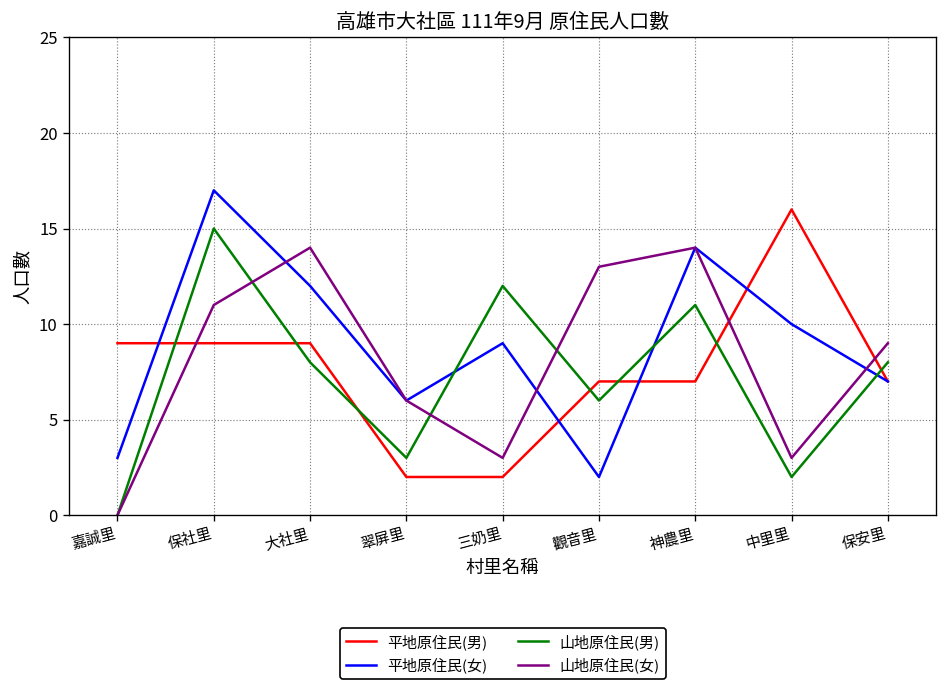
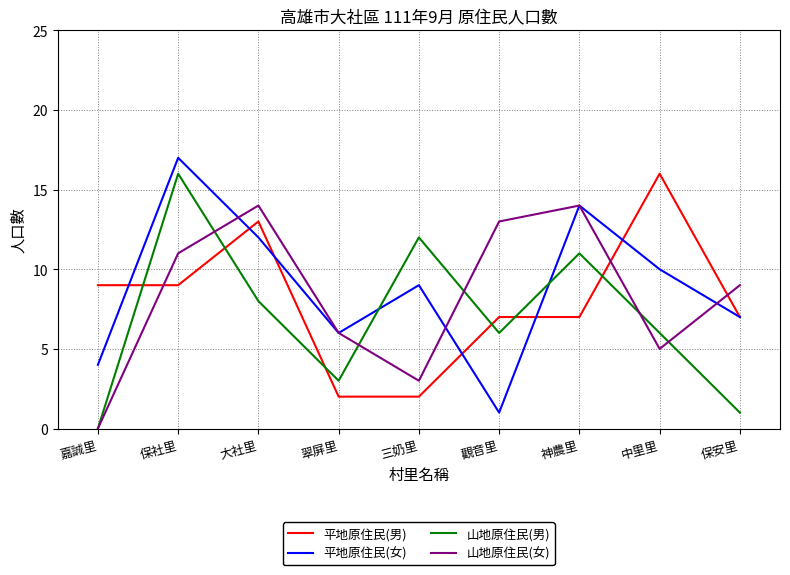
平地原住民(女), 嘉誠里: 3 -> 4
山地原住民(男), 保社里: 15 -> 16
平地原住民(男), 大社里: 9 -> 13
平地原住民(女), 觀音里: 2 -> 1
山地原住民(男), 中里里: 2 -> 6
山地原住民(女), 中里里: 3 -> 5
山地原住民(男), 保安里: 8 -> 1
